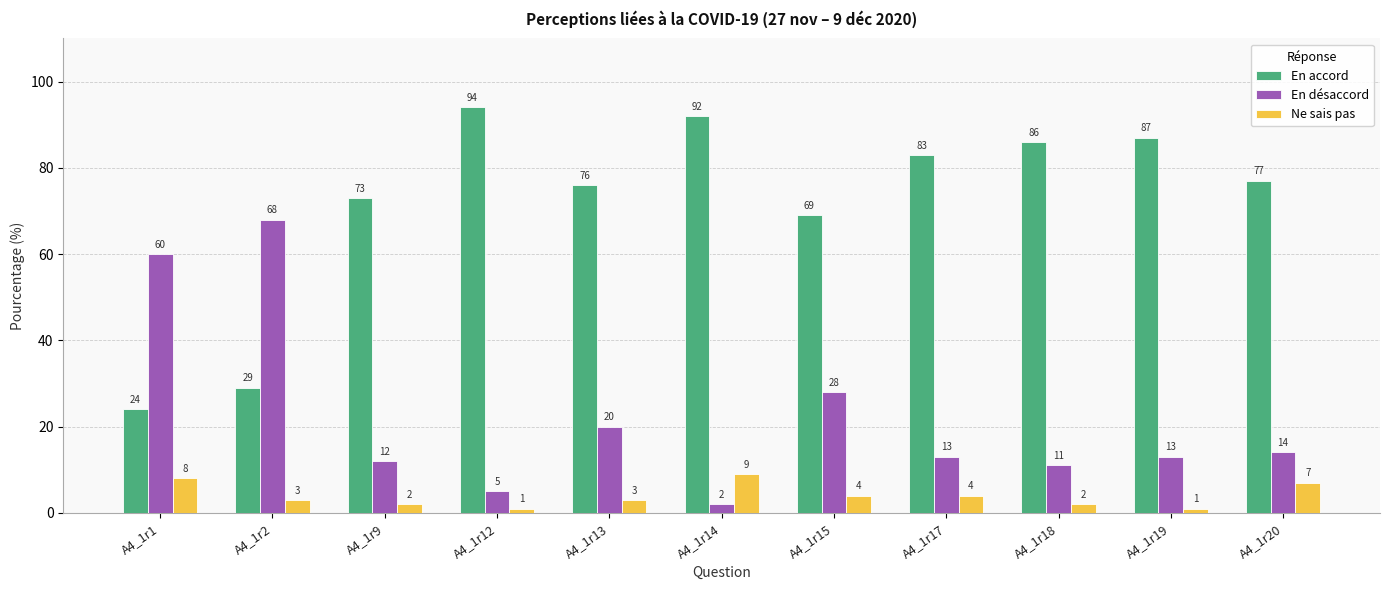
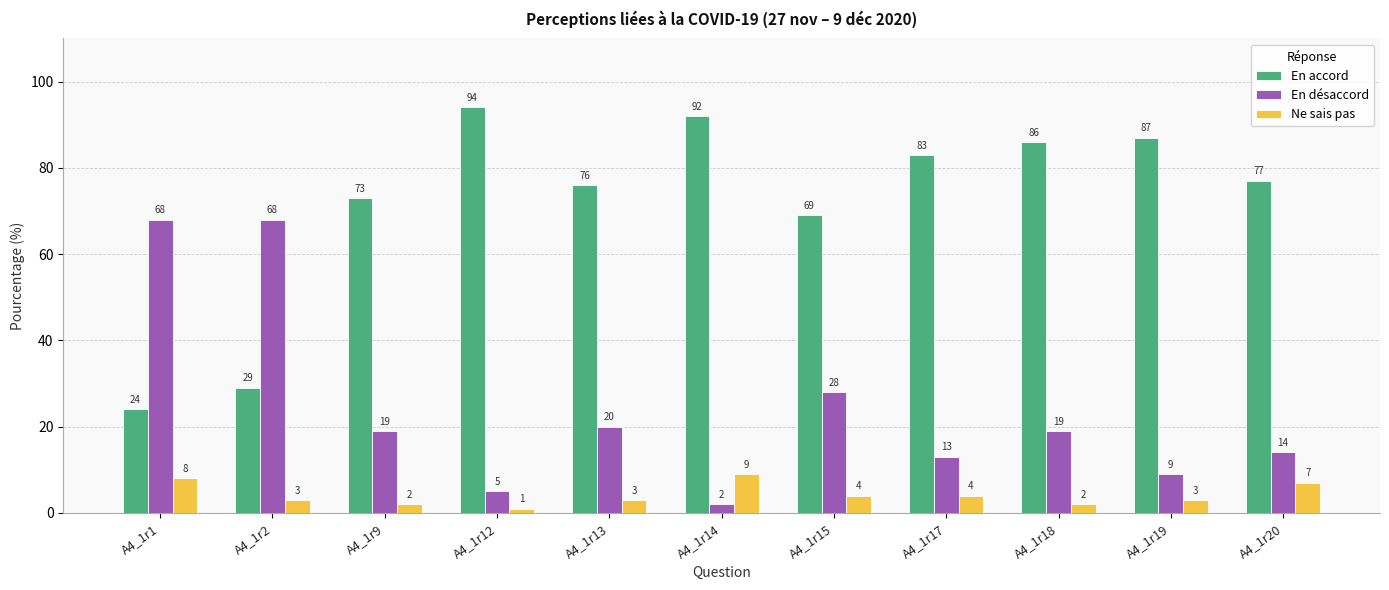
En désaccord, A4_1r1: 60 -> 68
En désaccord, A4_1r9: 12 -> 19
En désaccord, A4_1r18: 11 -> 19
En désaccord, A4_1r19: 13 -> 9
Ne sais pas, A4_1r19: 1 -> 3
